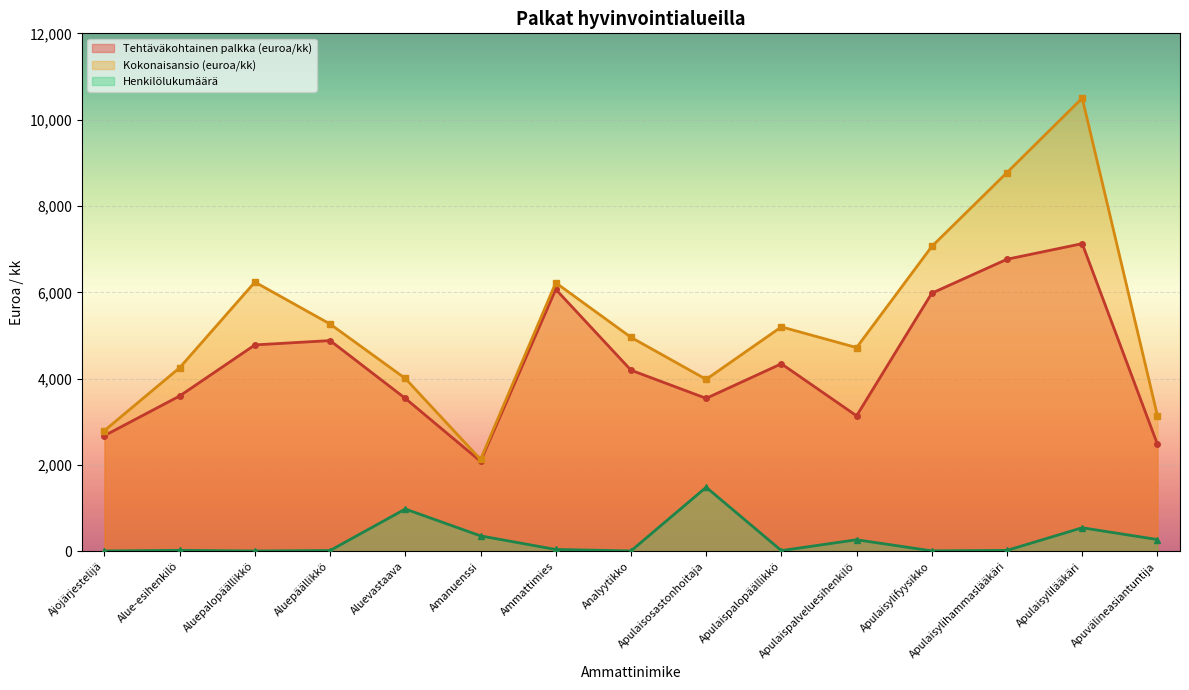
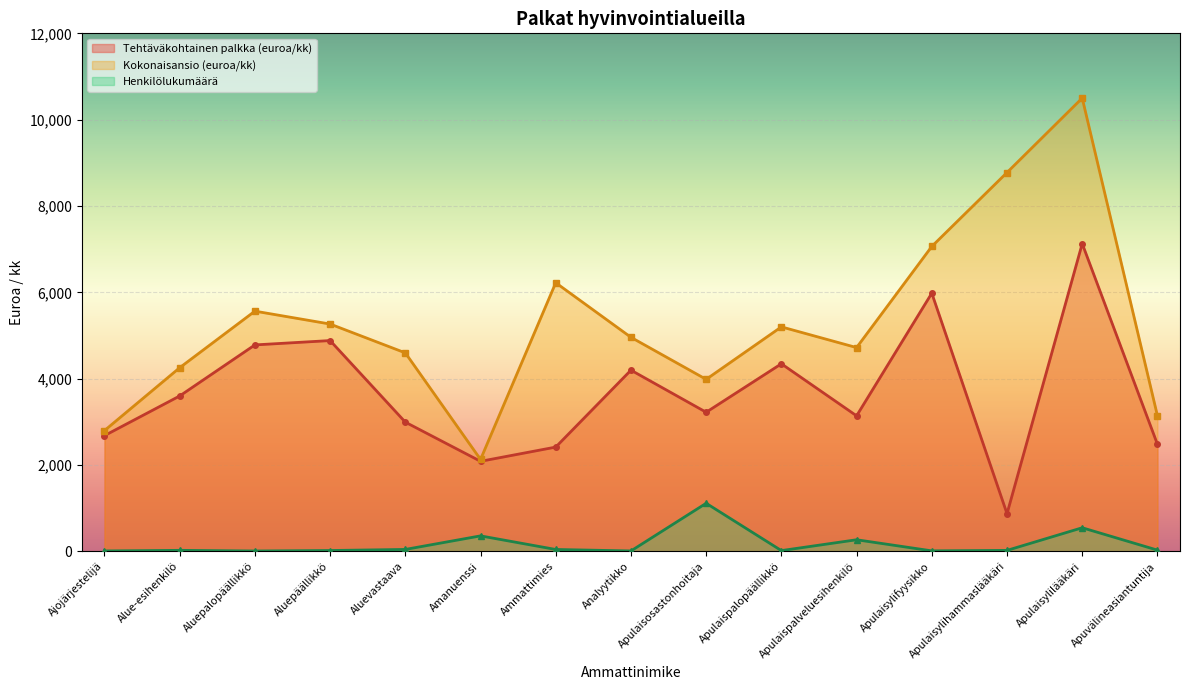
Kokonaisansio (euroa/kk), Aluepalopäällikkö: 6,200 -> 5,600
Tehtäväkohtainen palkka (euroa/kk), Aluevastaava: 3,500 -> 3,000
Kokonaisansio (euroa/kk), Aluevastaava: 4,000 -> 4,600
Henkilölukumäärä, Aluevastaava: 1,000 -> 0
Tehtäväkohtainen palkka (euroa/kk), Ammattimies: 6,100 -> 2,400
Tehtäväkohtainen palkka (euroa/kk), Apulaisosastonhoitaja: 3,500 -> 3,200
Henkilölukumäärä, Apulaisosastonhoitaja: 1,500 -> 1,100
Tehtäväkohtainen palkka (euroa/kk), Apulaisylihammaslääkäri: 6,800 -> 900
Henkilölukumäärä, Apuvälineasiantuntija: 300 -> 0
